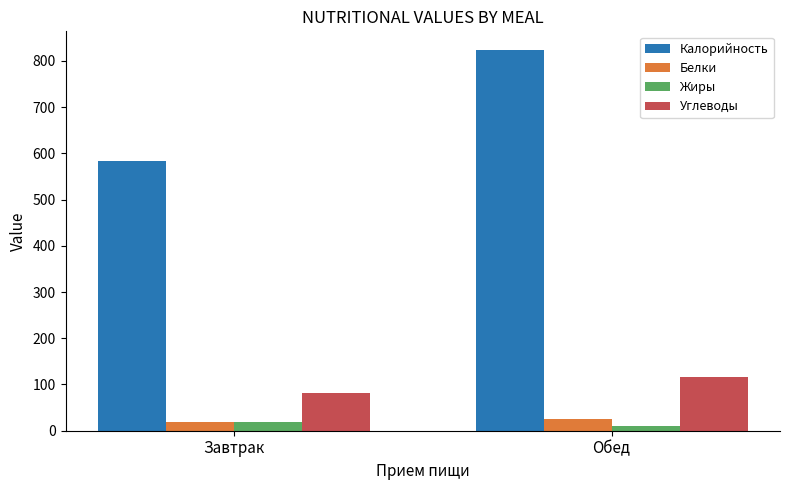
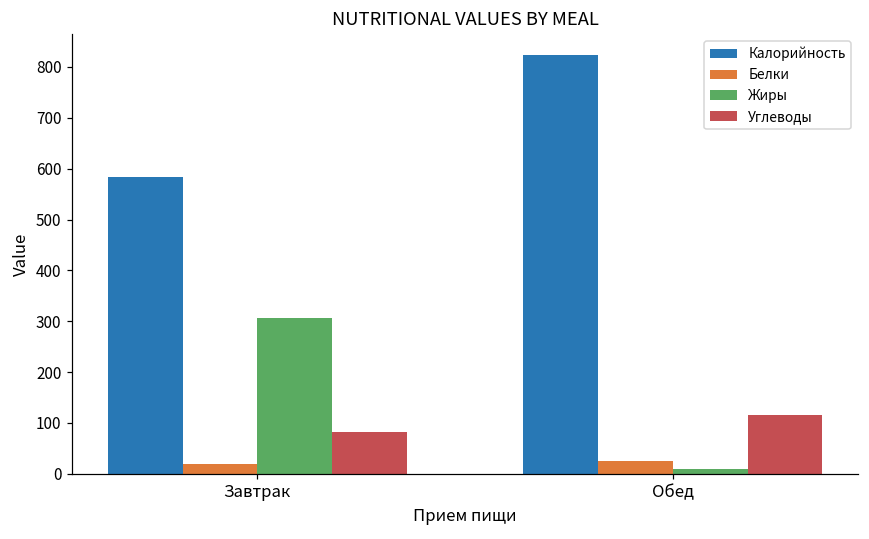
Жиры, Завтрак: 20 -> 310
